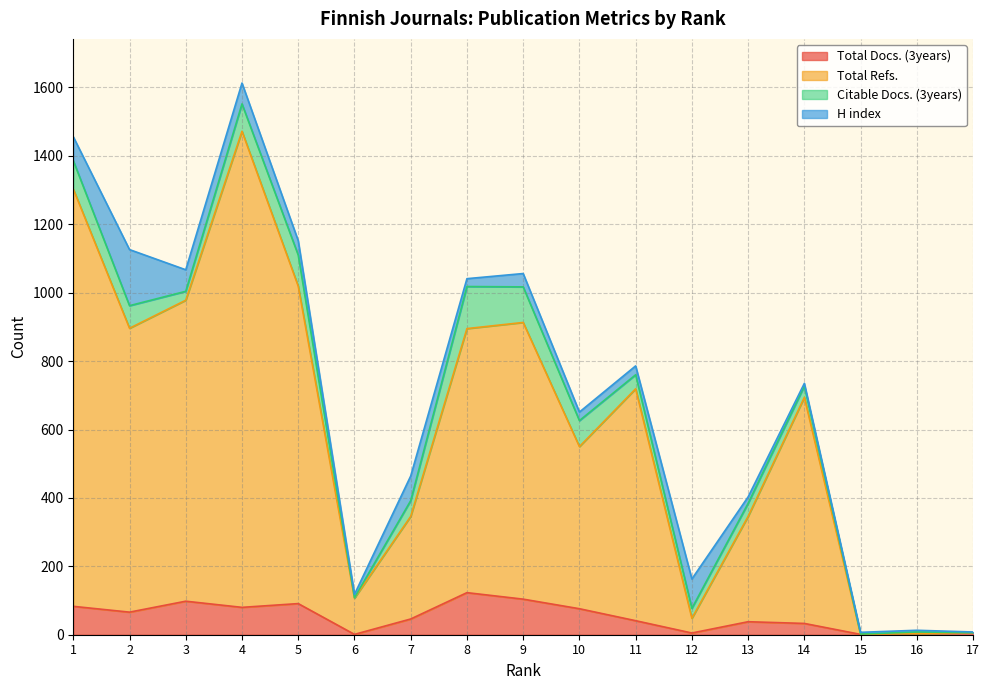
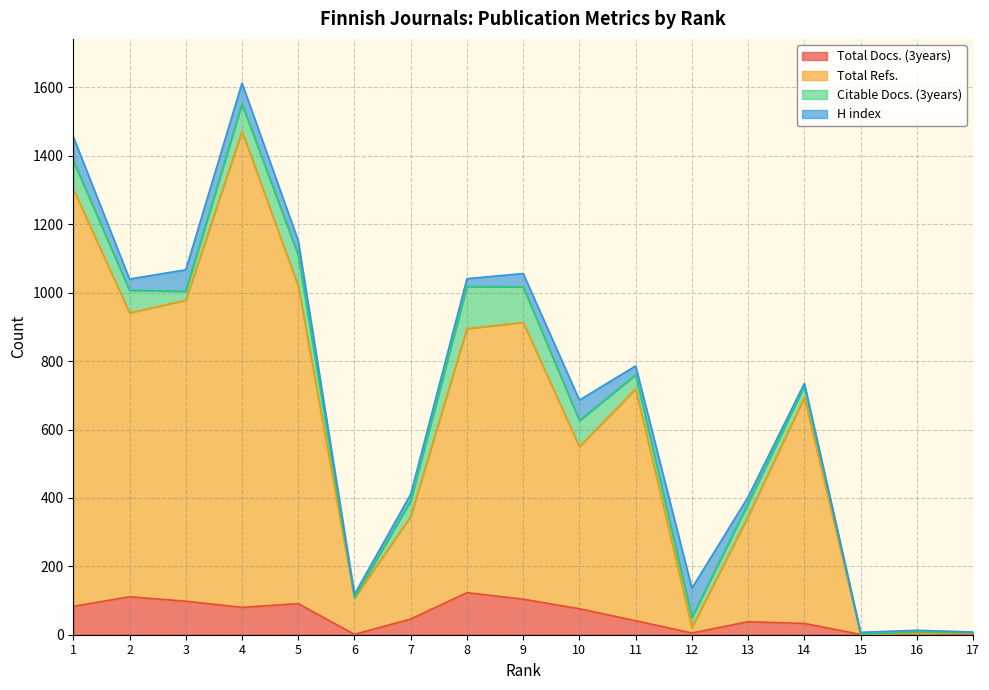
Total Docs. (3years), 2: 70 -> 110
H index, 2: 160 -> 30
H index, 7: 70 -> 20
H index, 10: 30 -> 60
Total Refs., 12: 40 -> 20
